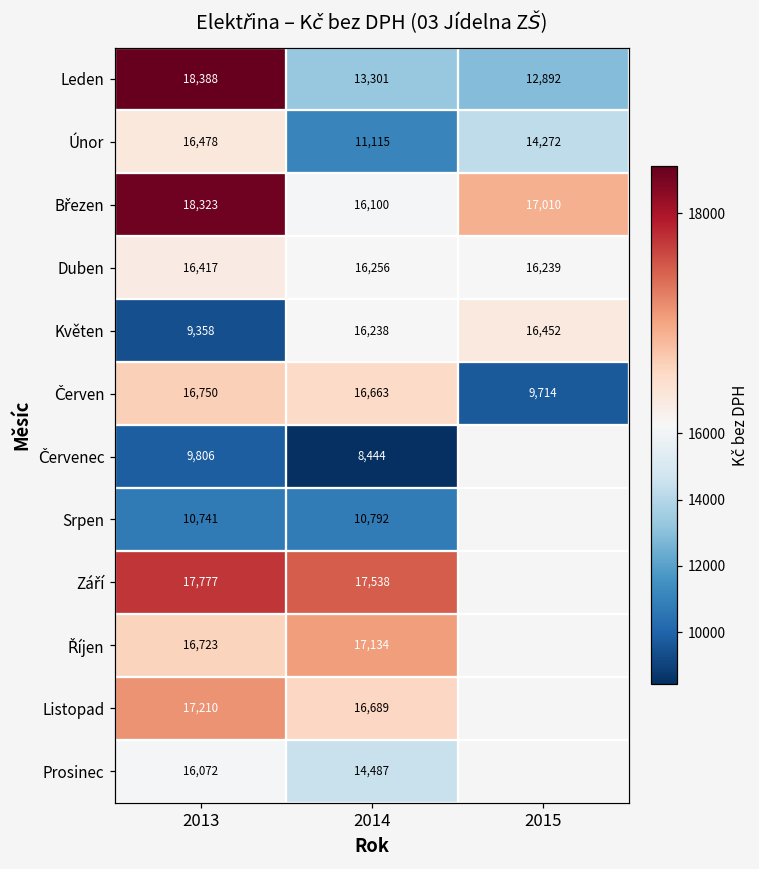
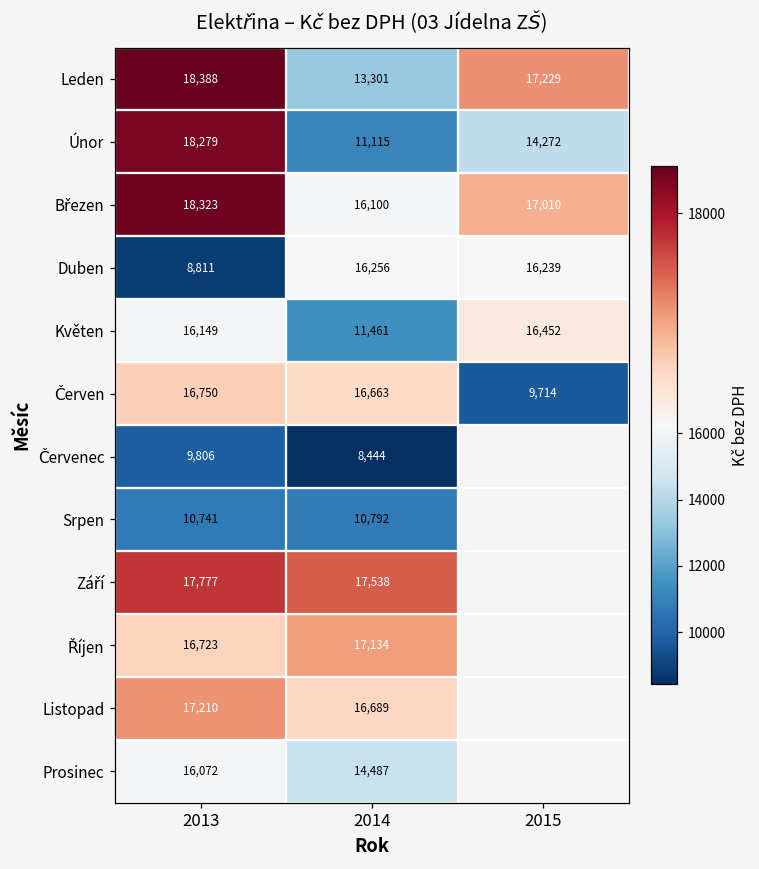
Leden, 2015: 12,892 -> 17,229
Únor, 2013: 16,478 -> 18,279
Duben, 2013: 16,417 -> 8,811
Květen, 2013: 9,358 -> 16,149
Květen, 2014: 16,238 -> 11,461
